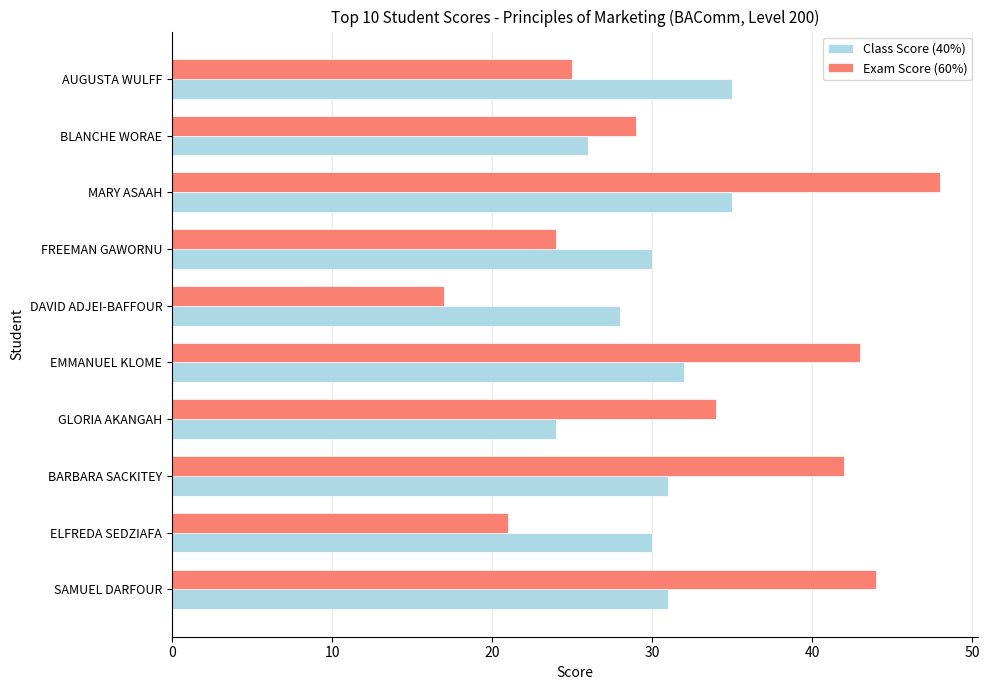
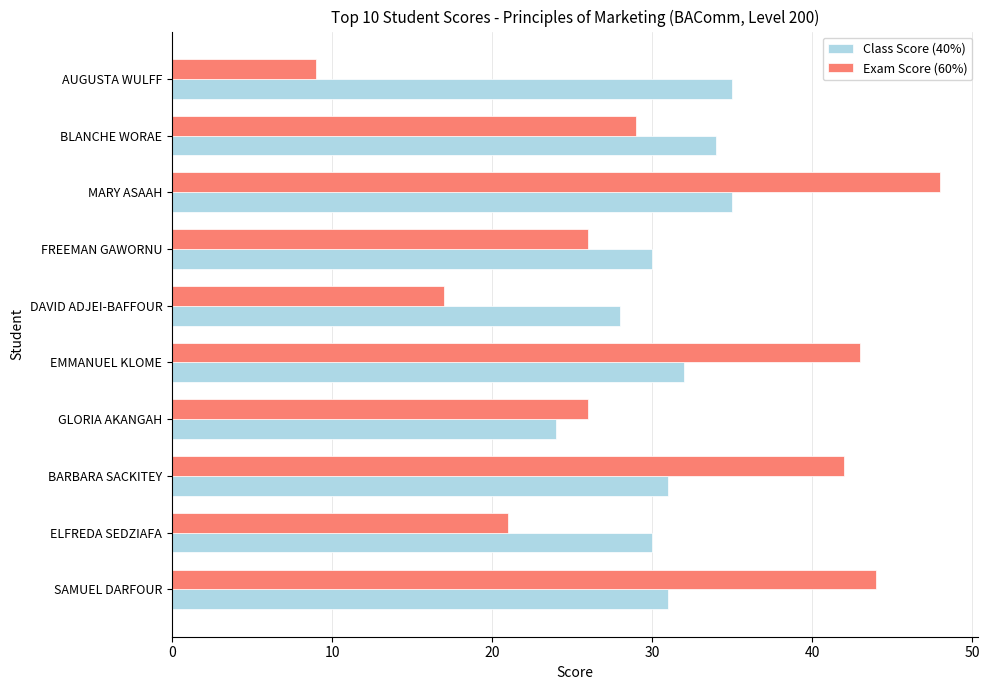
Exam Score (60%), AUGUSTA WULFF: 25 -> 9
Class Score (40%), BLANCHE WORAE: 26 -> 34
Exam Score (60%), FREEMAN GAWORNU: 24 -> 26
Exam Score (60%), GLORIA AKANGAH: 34 -> 26
